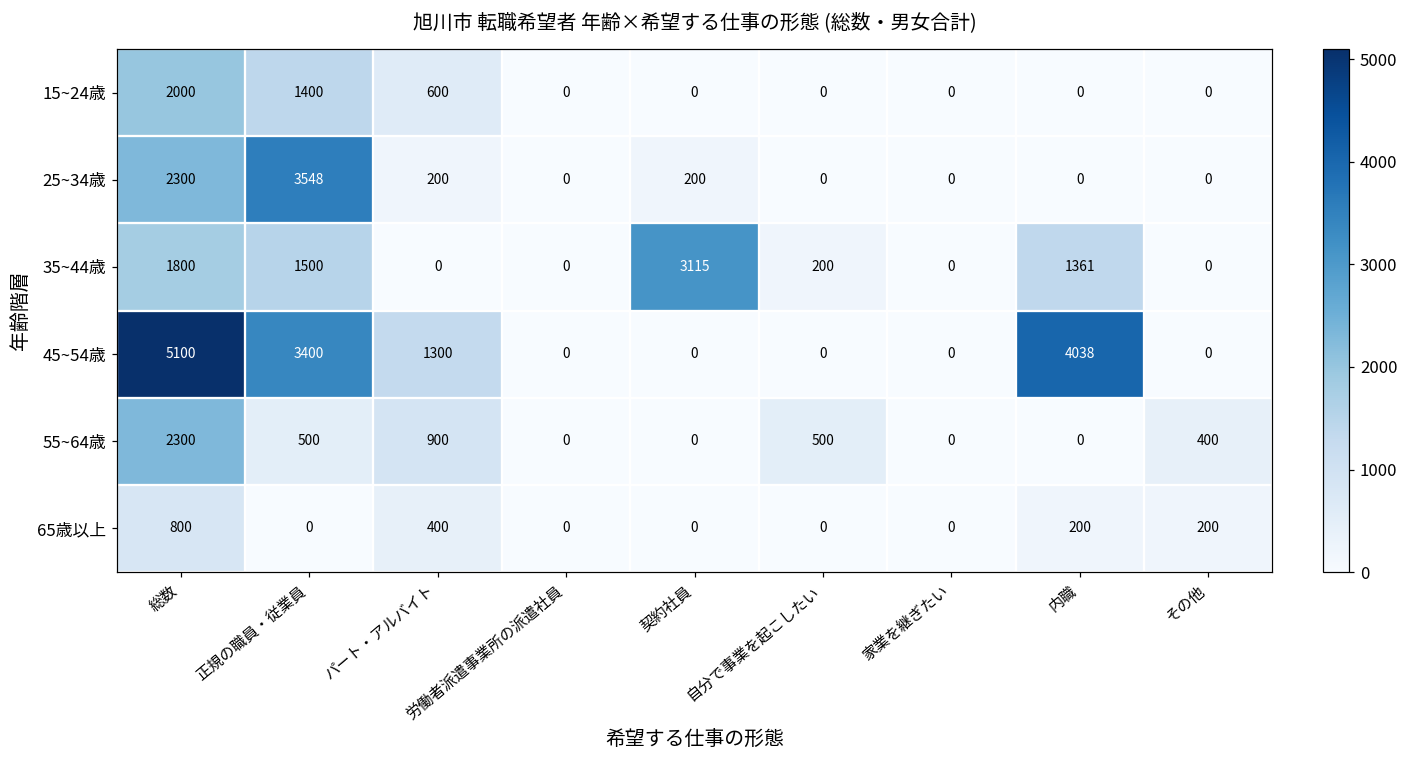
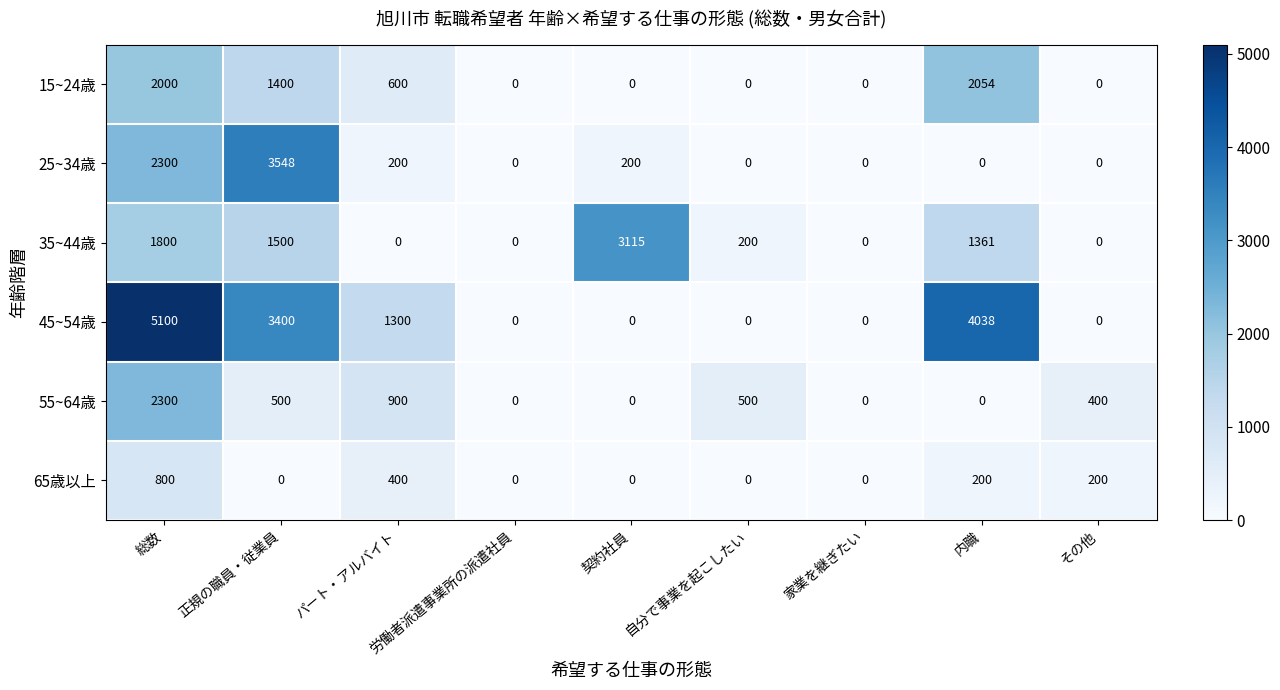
15~24歳, 内職: 0 -> 2054
